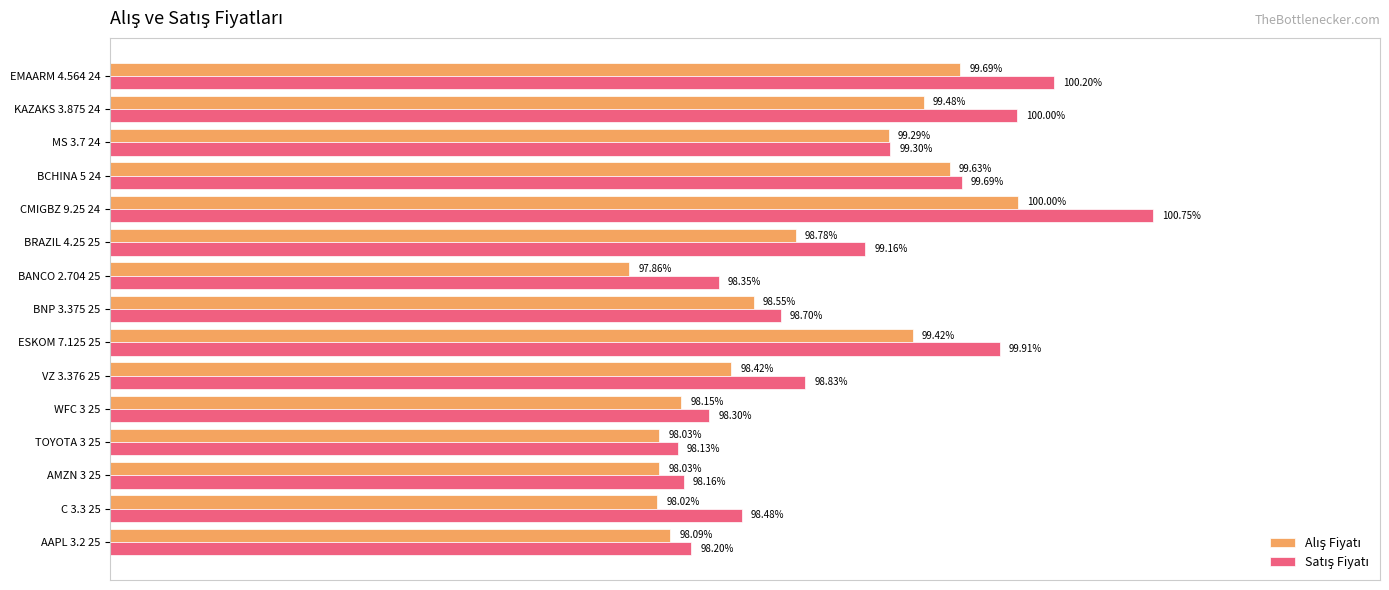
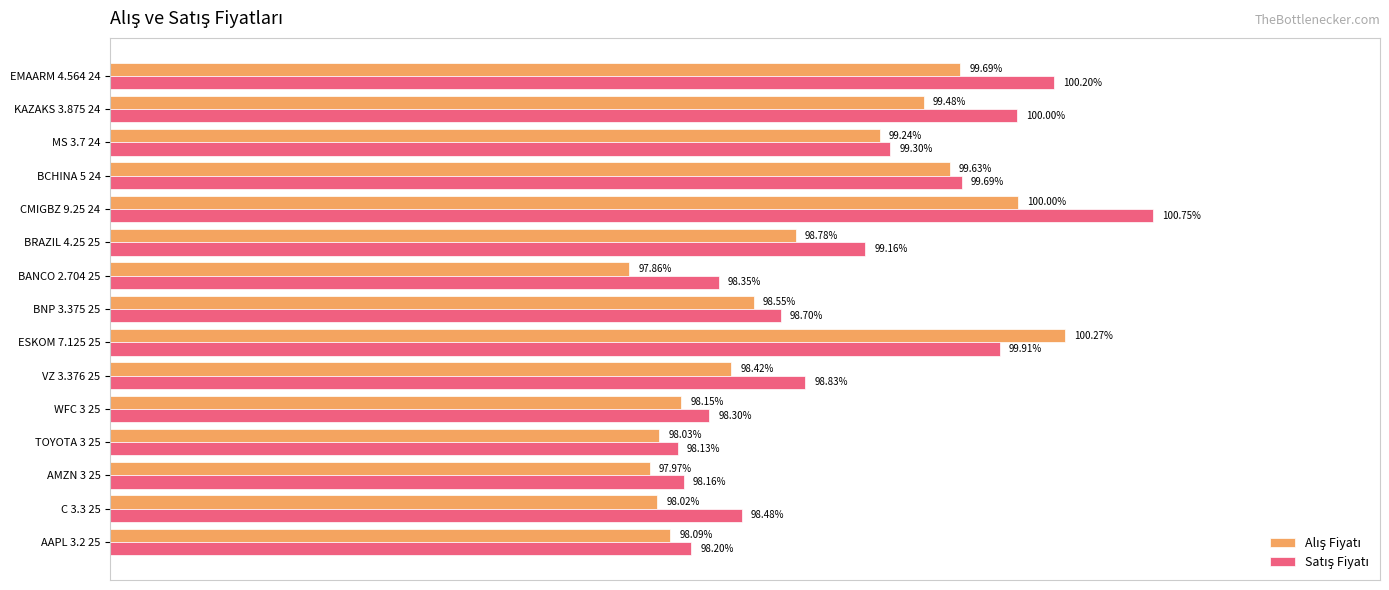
Alış Fiyatı, MS 3.7 24: 99.29% -> 99.24%
Alış Fiyatı, ESKOM 7.125 25: 99.42% -> 100.27%
Alış Fiyatı, AMZN 3 25: 98.03% -> 97.97%
